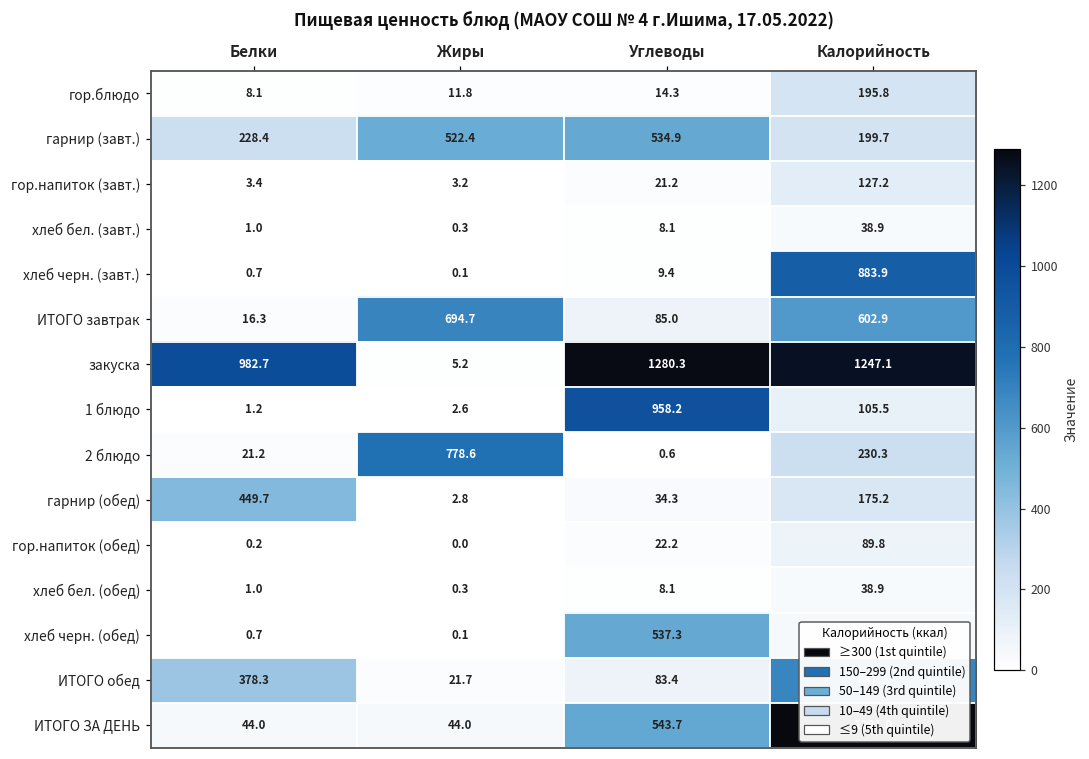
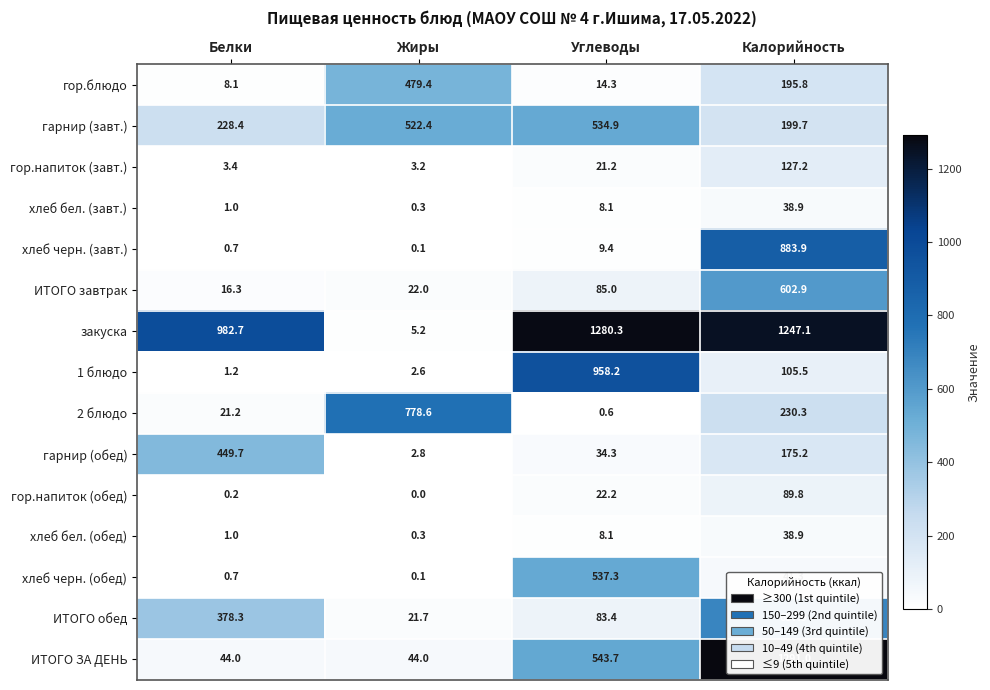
гор.блюдо, Жиры: 11.8 -> 479.4
ИТОГО завтрак, Жиры: 694.7 -> 22.0
